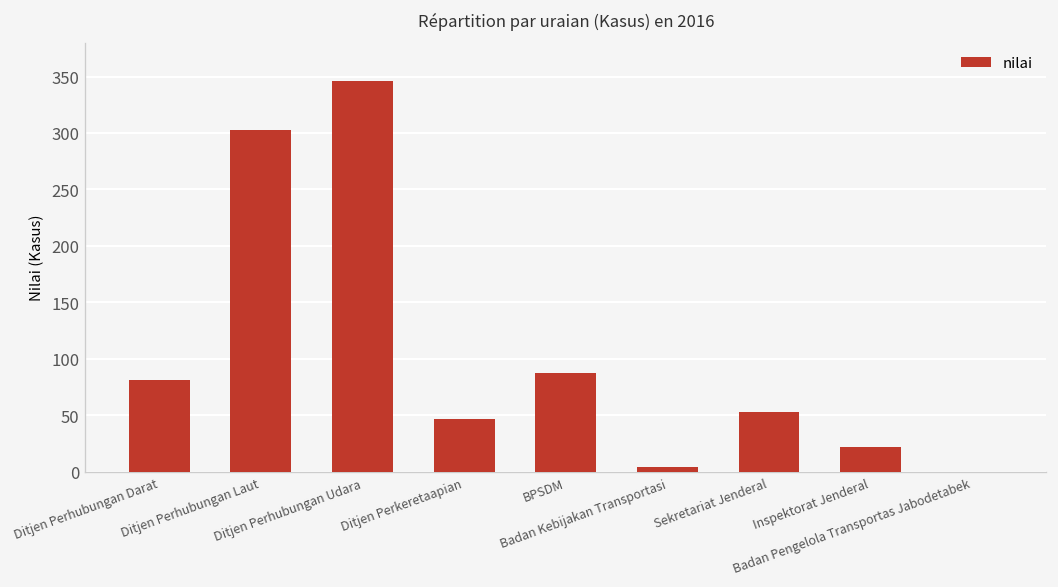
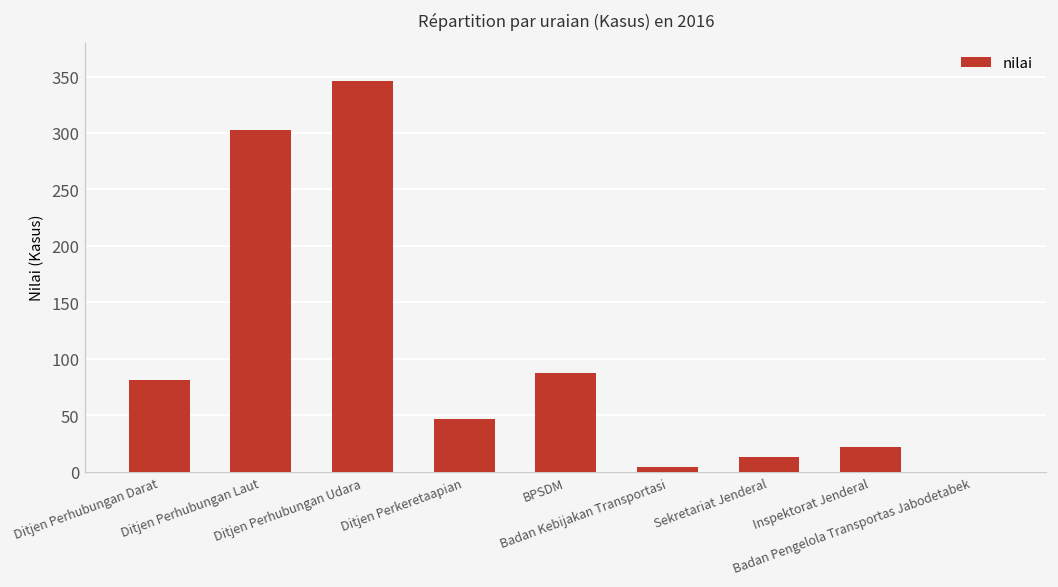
Sekretariat Jenderal: 50 -> 10
